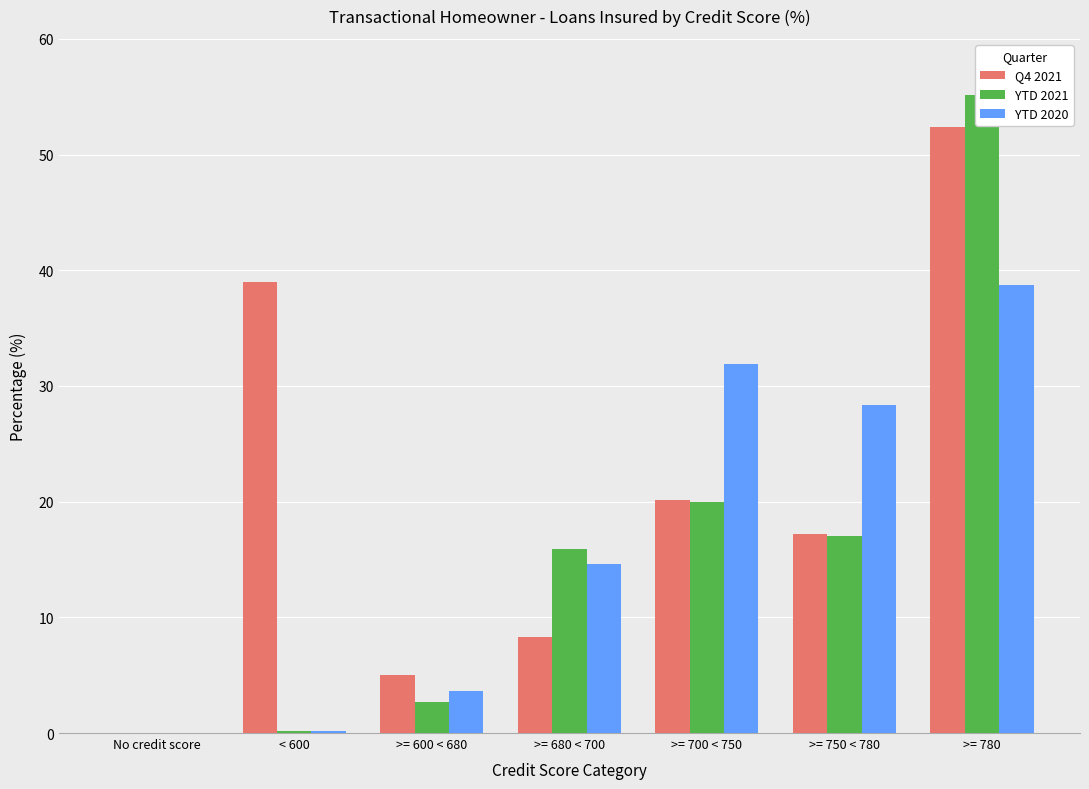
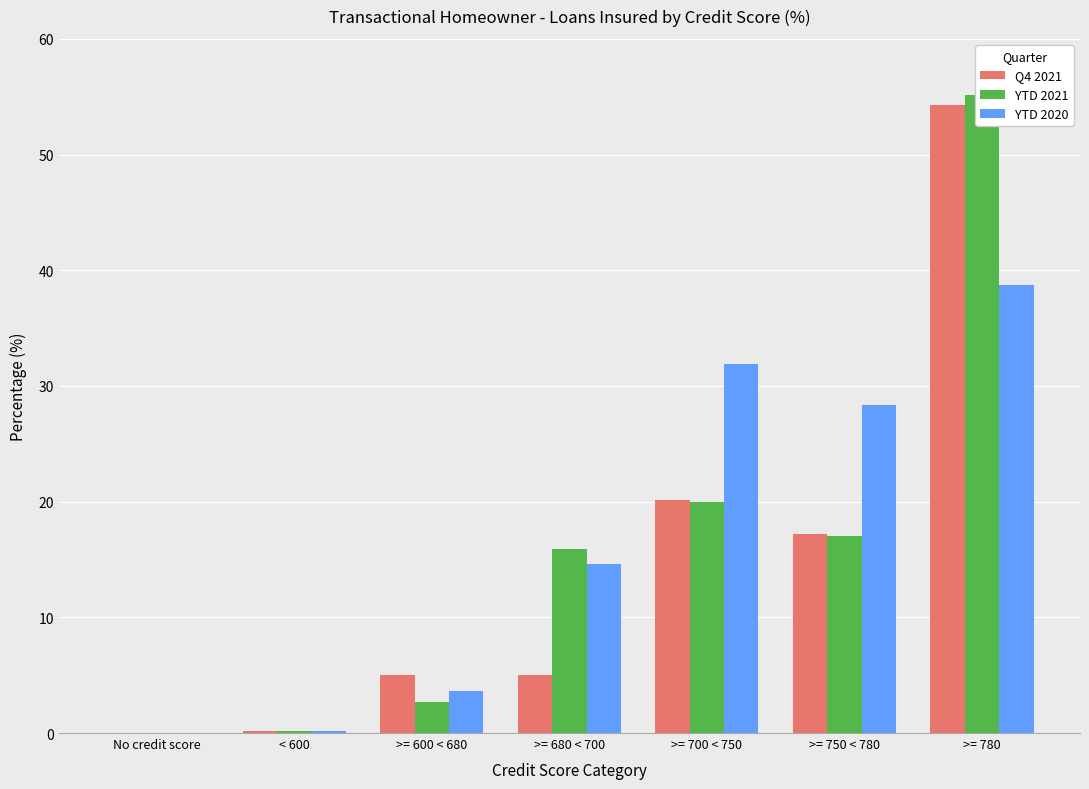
Q4 2021, < 600: 39.0 -> 0.2
Q4 2021, >= 680 < 700: 8.3 -> 5.0
Q4 2021, >= 780: 52.4 -> 54.3
